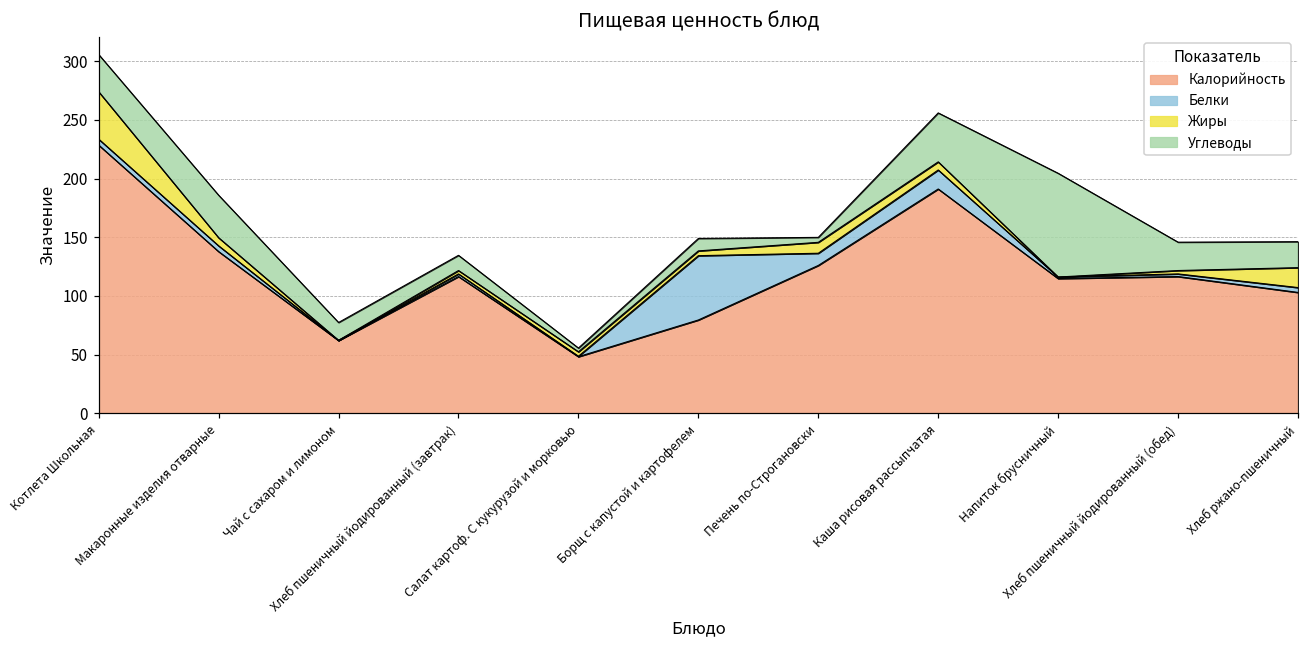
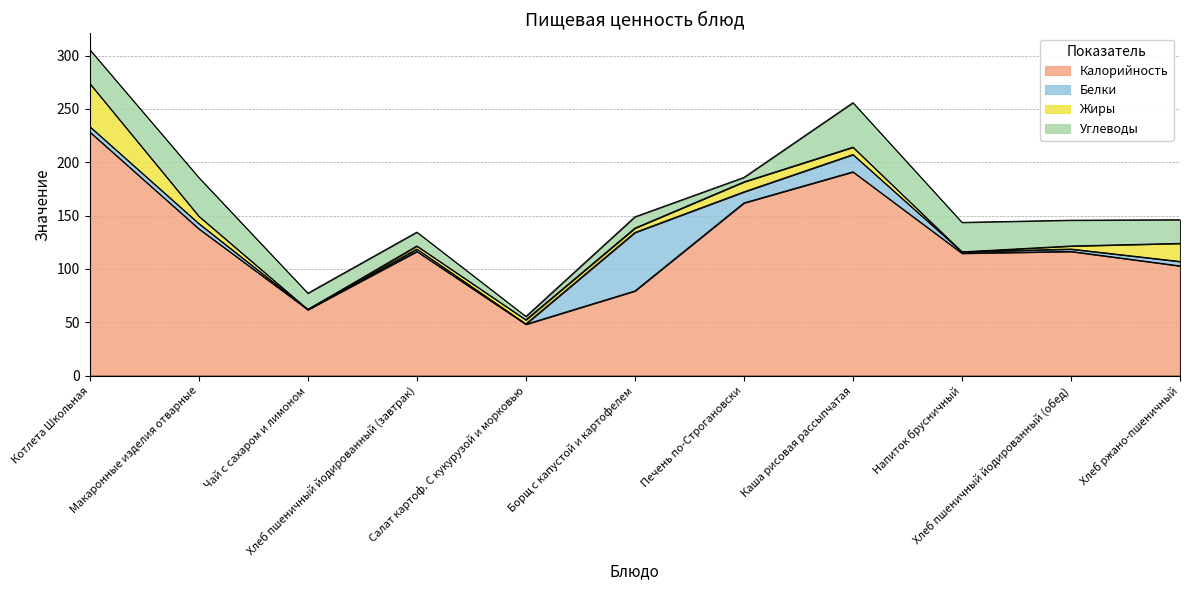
Калорийность, Печень по-Строгановски: 126 -> 162
Углеводы, Напиток брусничный: 88 -> 28
